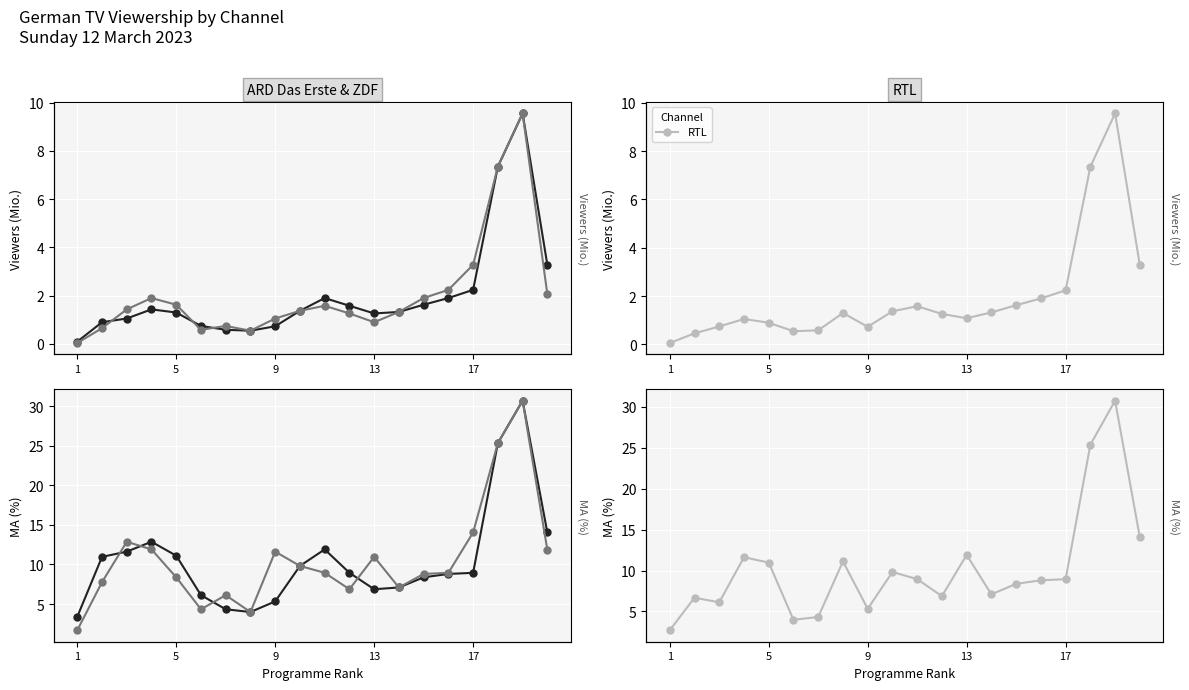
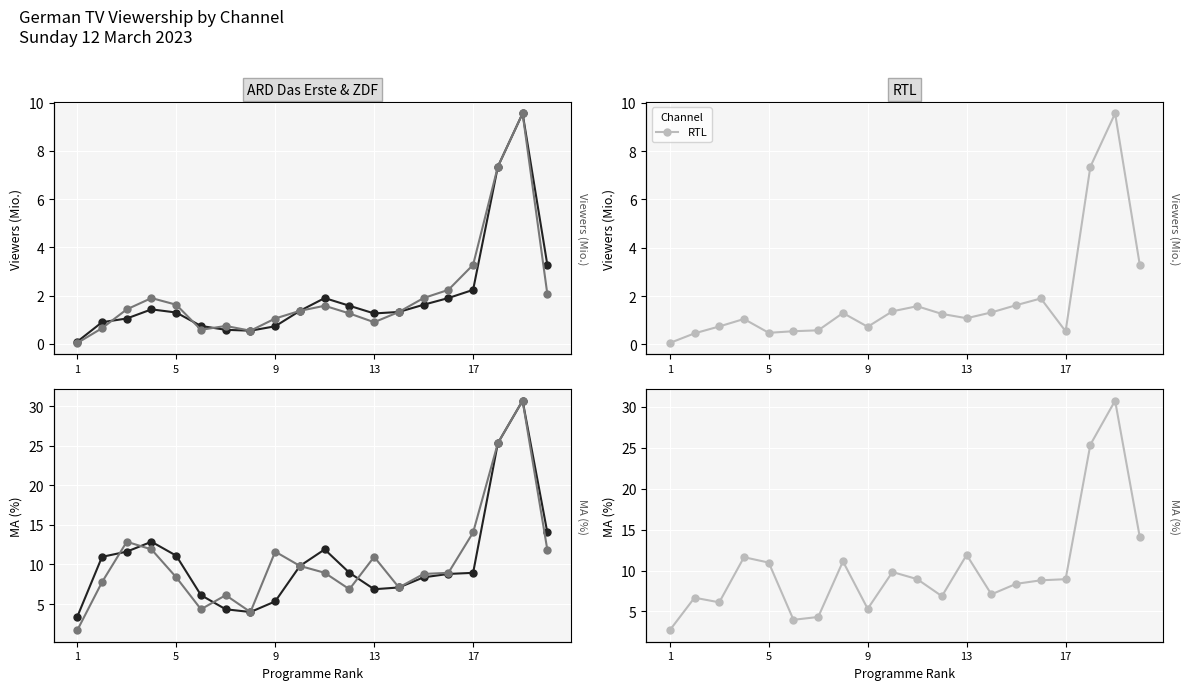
RTL, 5: 0.9 -> 0.5
RTL, 17: 2.2 -> 0.5
